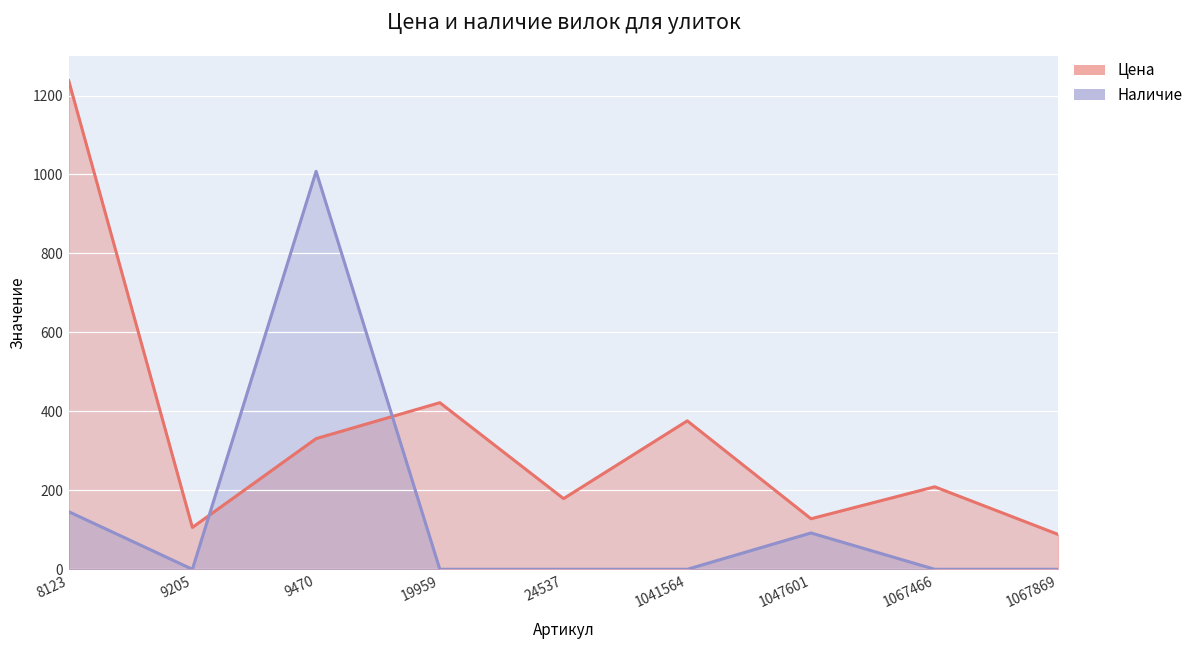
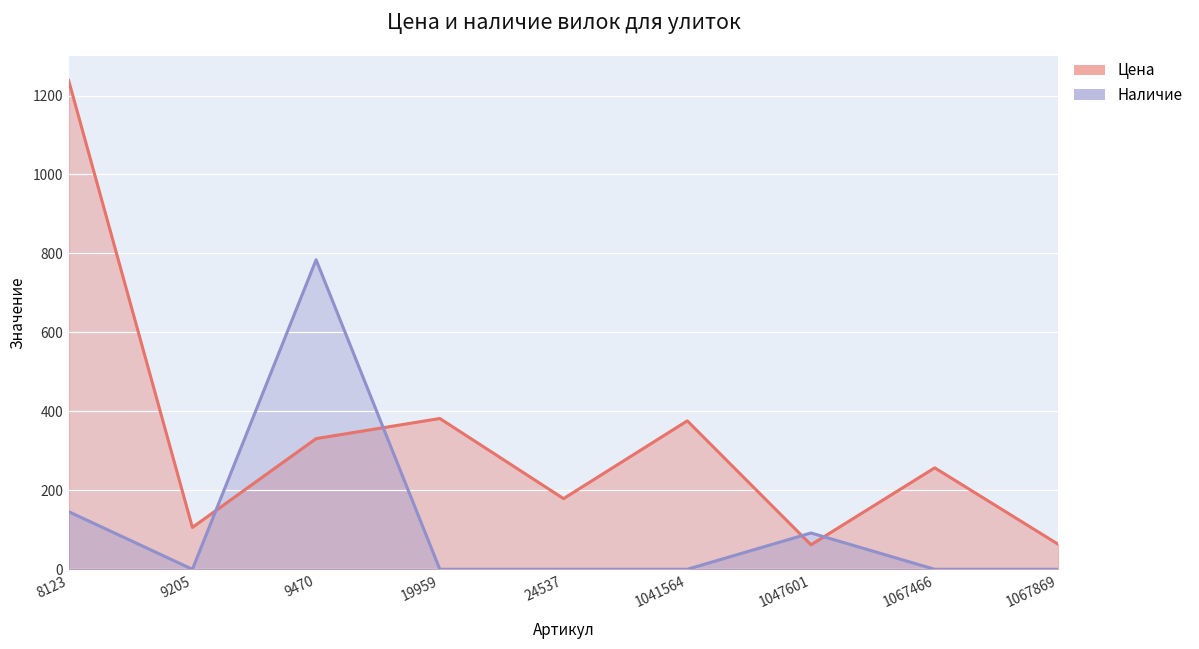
Наличие, 9470: 1010 -> 780
Цена, 19959: 420 -> 380
Цена, 1047601: 130 -> 60
Цена, 1067466: 210 -> 260
Цена, 1067869: 90 -> 60
